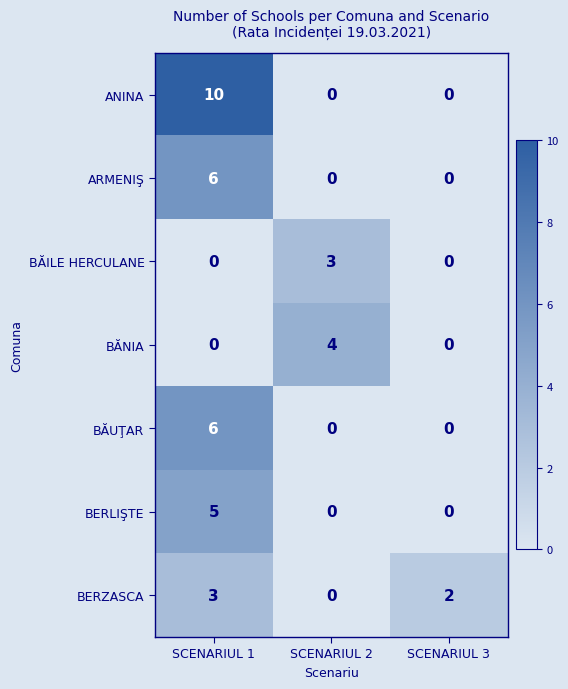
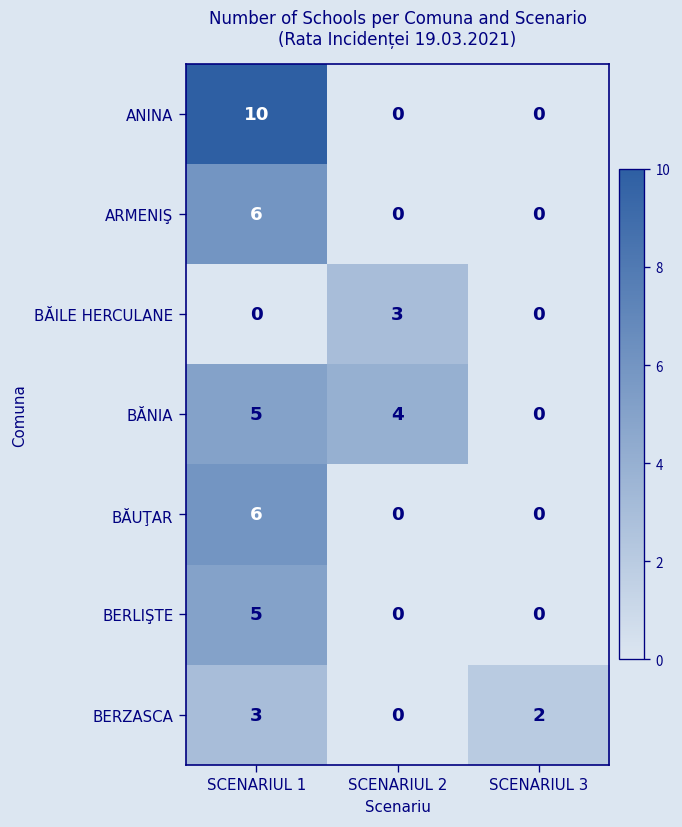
BĂNIA, SCENARIUL 1: 0 -> 5
